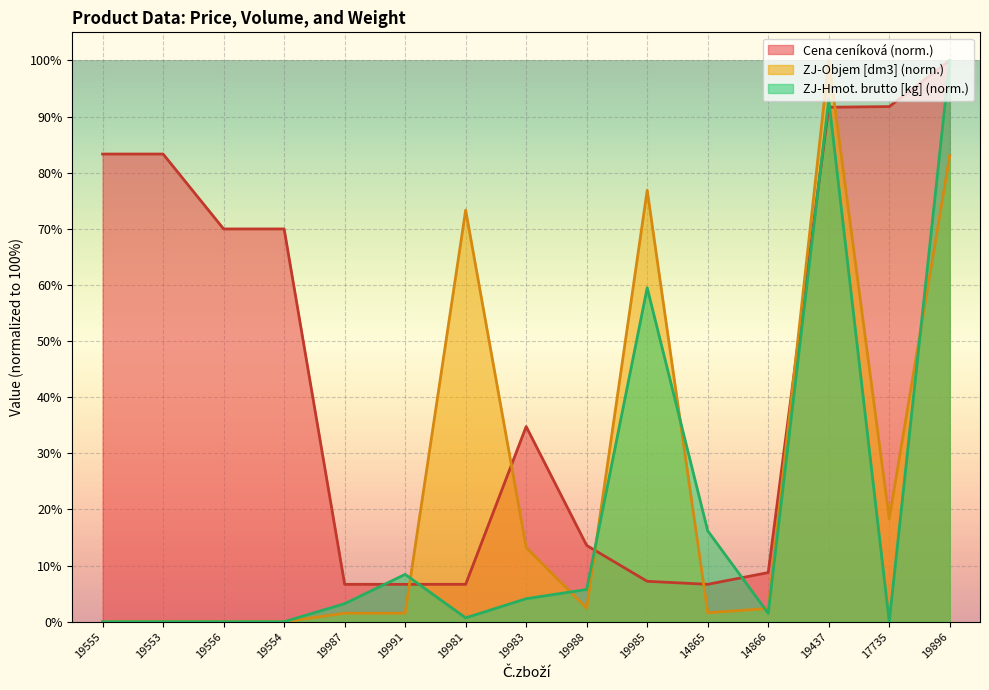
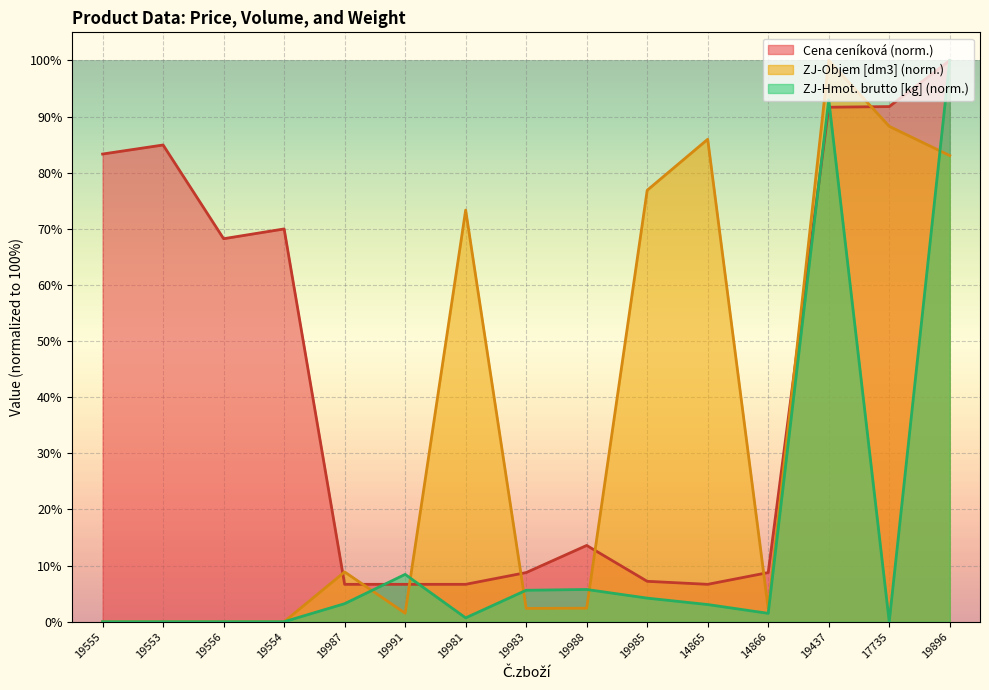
Cena ceníková (norm.), 19553: 83% -> 85%
Cena ceníková (norm.), 19556: 70% -> 68%
ZJ-Objem [dm3] (norm.), 19987: 2% -> 9%
Cena ceníková (norm.), 19983: 35% -> 9%
ZJ-Objem [dm3] (norm.), 19983: 13% -> 2%
ZJ-Hmot. brutto [kg] (norm.), 19983: 4% -> 6%
ZJ-Hmot. brutto [kg] (norm.), 19985: 59% -> 4%
ZJ-Objem [dm3] (norm.), 14865: 2% -> 86%
ZJ-Hmot. brutto [kg] (norm.), 14865: 16% -> 3%
ZJ-Objem [dm3] (norm.), 17735: 18% -> 88%
